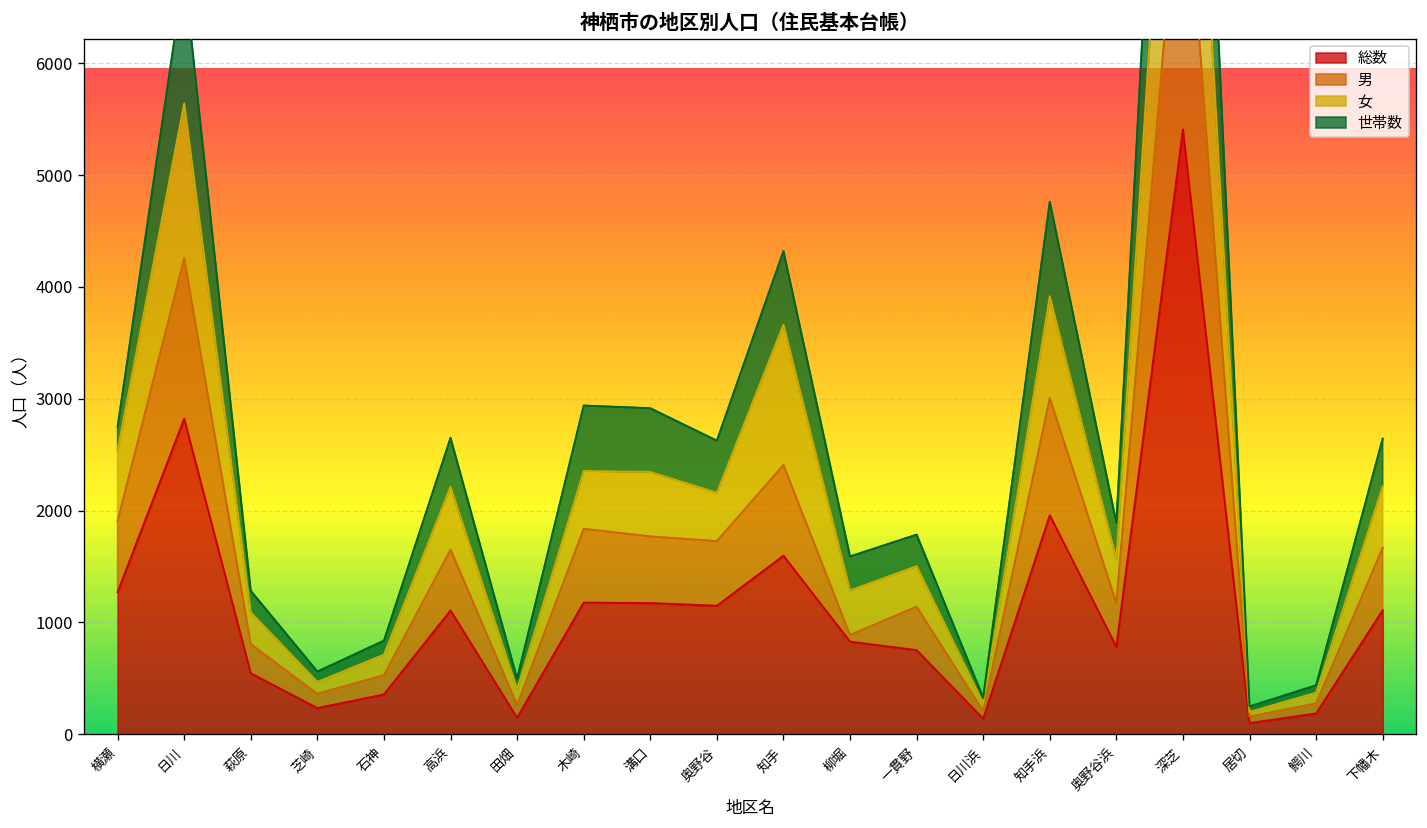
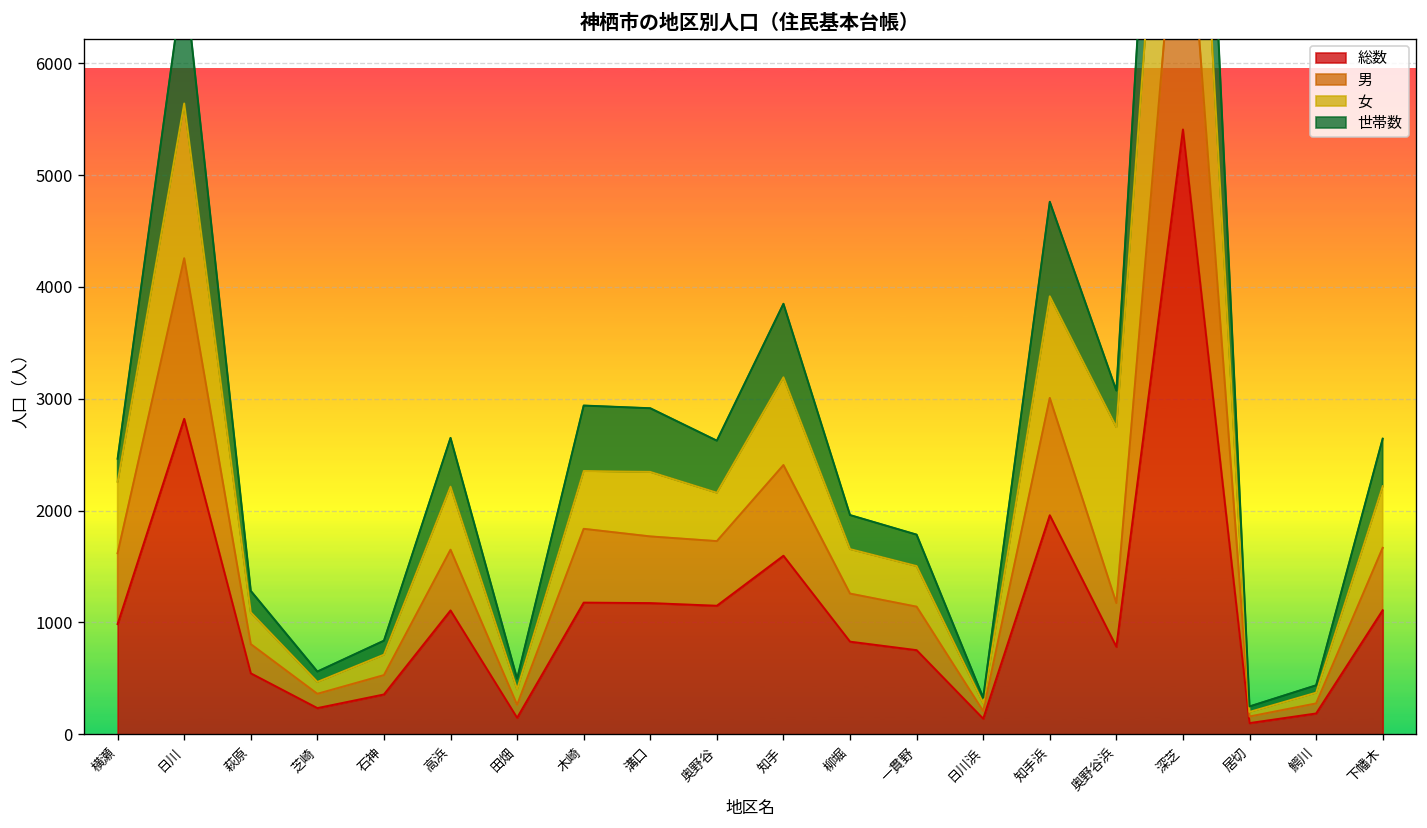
総数, 横瀬: 1300 -> 1000
女, 知手: 1300 -> 800
男, 柳堀: 100 -> 400
女, 奥野谷浜: 400 -> 1600
